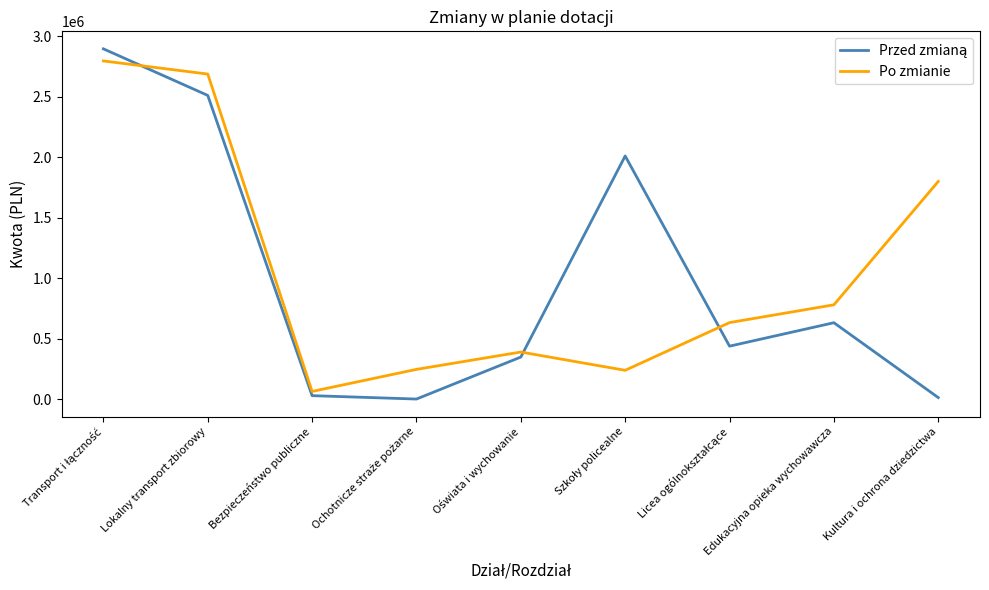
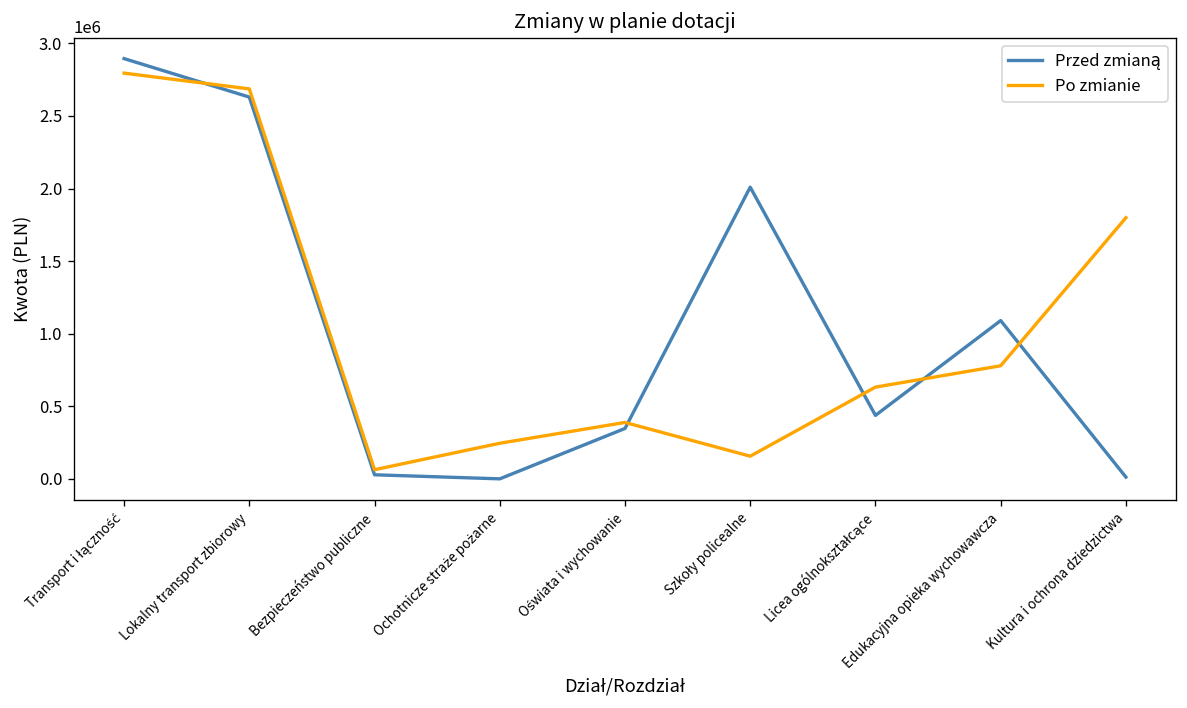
Przed zmianą, Lokalny transport zbiorowy: 2510000 -> 2630000
Po zmianie, Szkoły policealne: 240000 -> 160000
Przed zmianą, Edukacyjna opieka wychowawcza: 630000 -> 1090000
